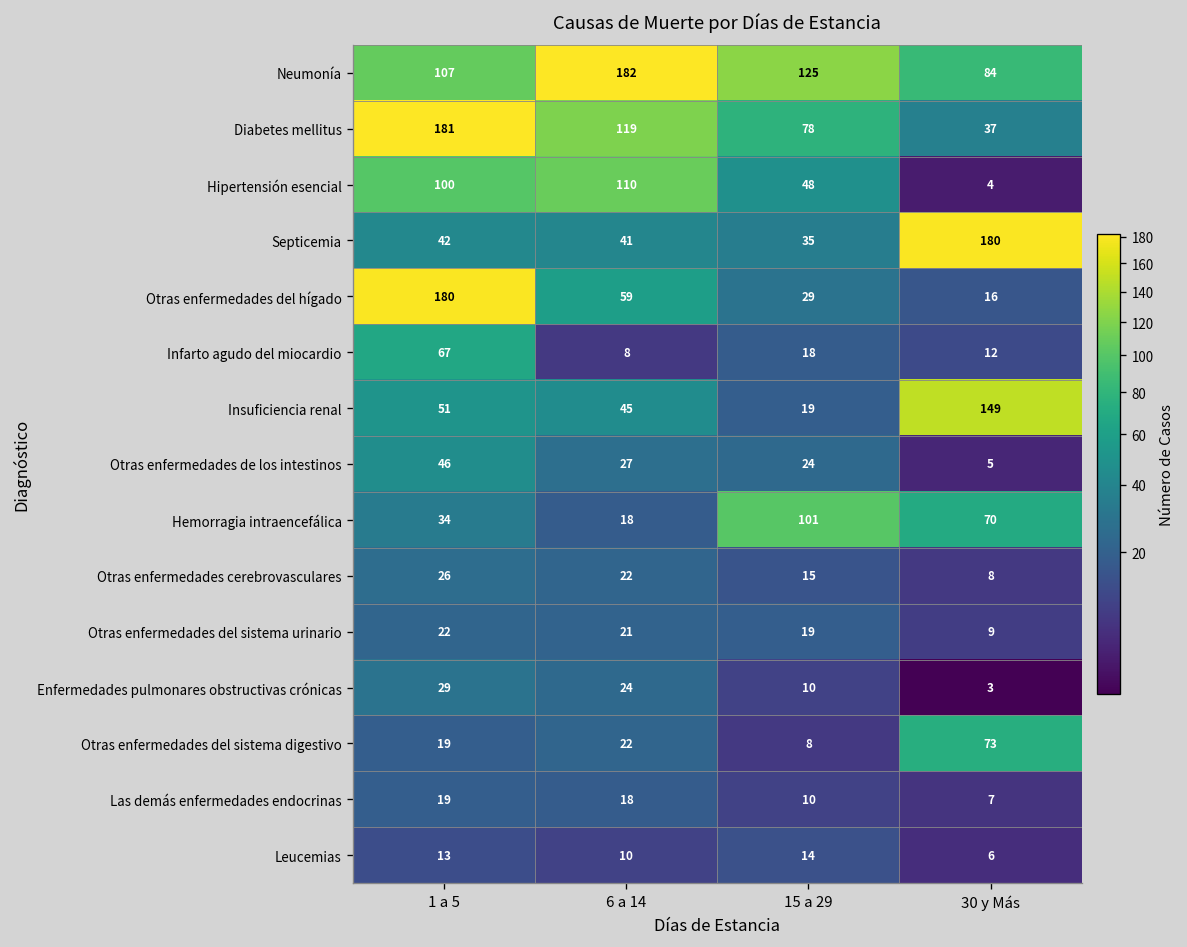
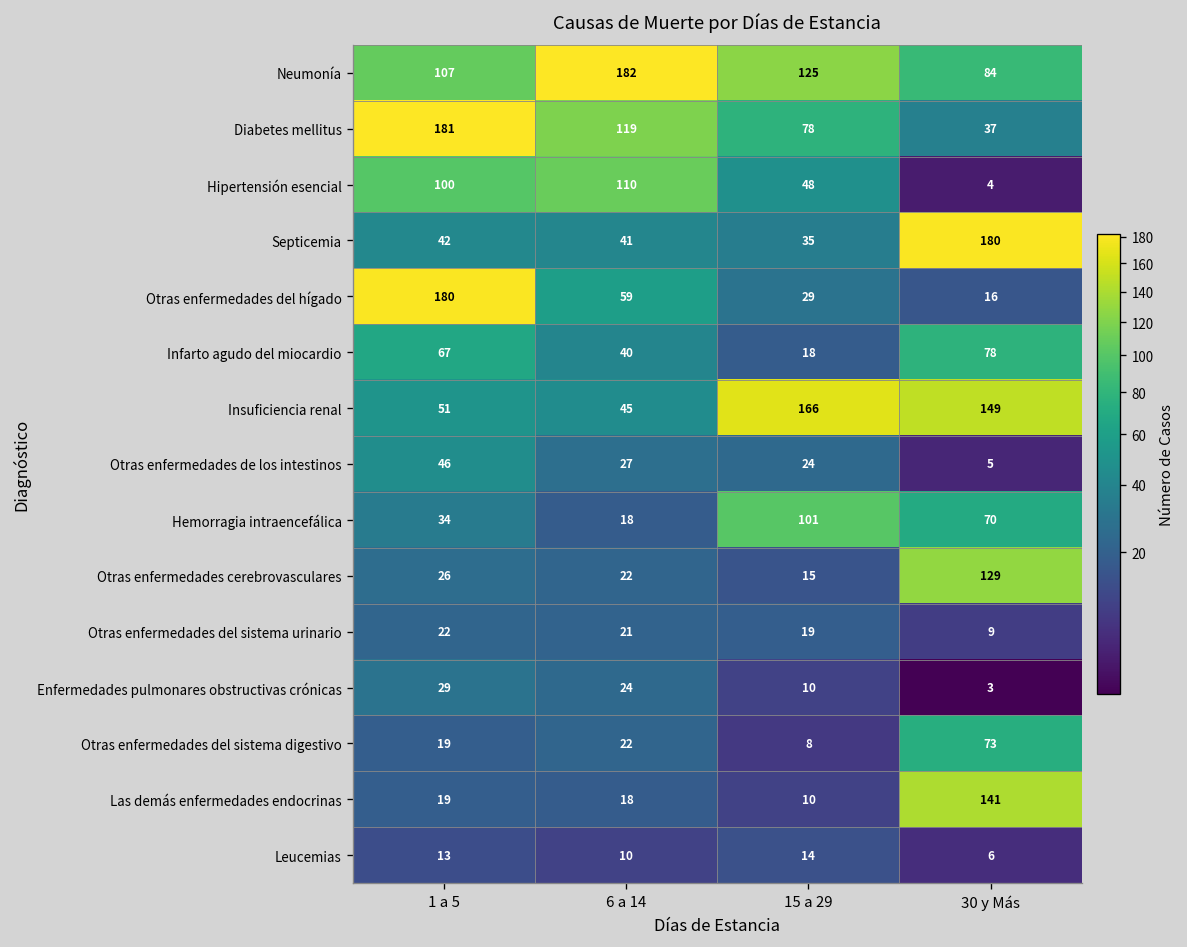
Infarto agudo del miocardio, 6 a 14: 8 -> 40
Infarto agudo del miocardio, 30 y Más: 12 -> 78
Insuficiencia renal, 15 a 29: 19 -> 166
Otras enfermedades cerebrovasculares, 30 y Más: 8 -> 129
Las demás enfermedades endocrinas, 30 y Más: 7 -> 141
